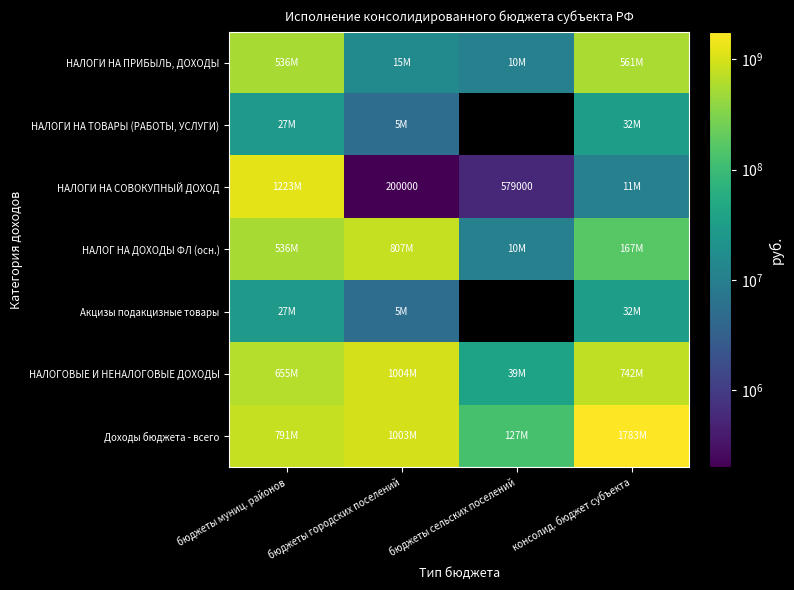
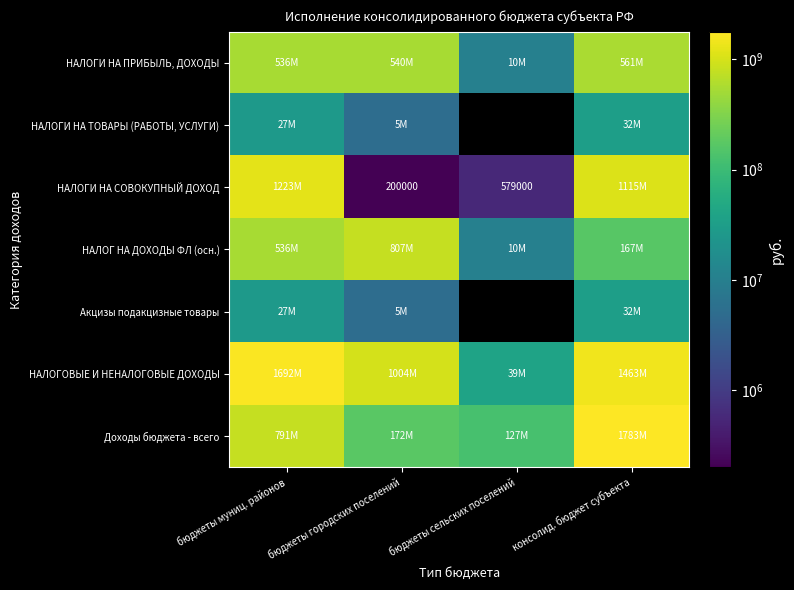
НАЛОГИ НА ПРИБЫЛЬ, ДОХОДЫ, бюджеты городских поселений: 15M -> 540M
НАЛОГИ НА СОВОКУПНЫЙ ДОХОД, консолид. бюджет субъекта: 11M -> 1115M
НАЛОГОВЫЕ И НЕНАЛОГОВЫЕ ДОХОДЫ, бюджеты муниц. районов: 655M -> 1692M
НАЛОГОВЫЕ И НЕНАЛОГОВЫЕ ДОХОДЫ, консолид. бюджет субъекта: 742M -> 1463M
Доходы бюджета - всего, бюджеты городских поселений: 1003M -> 172M
